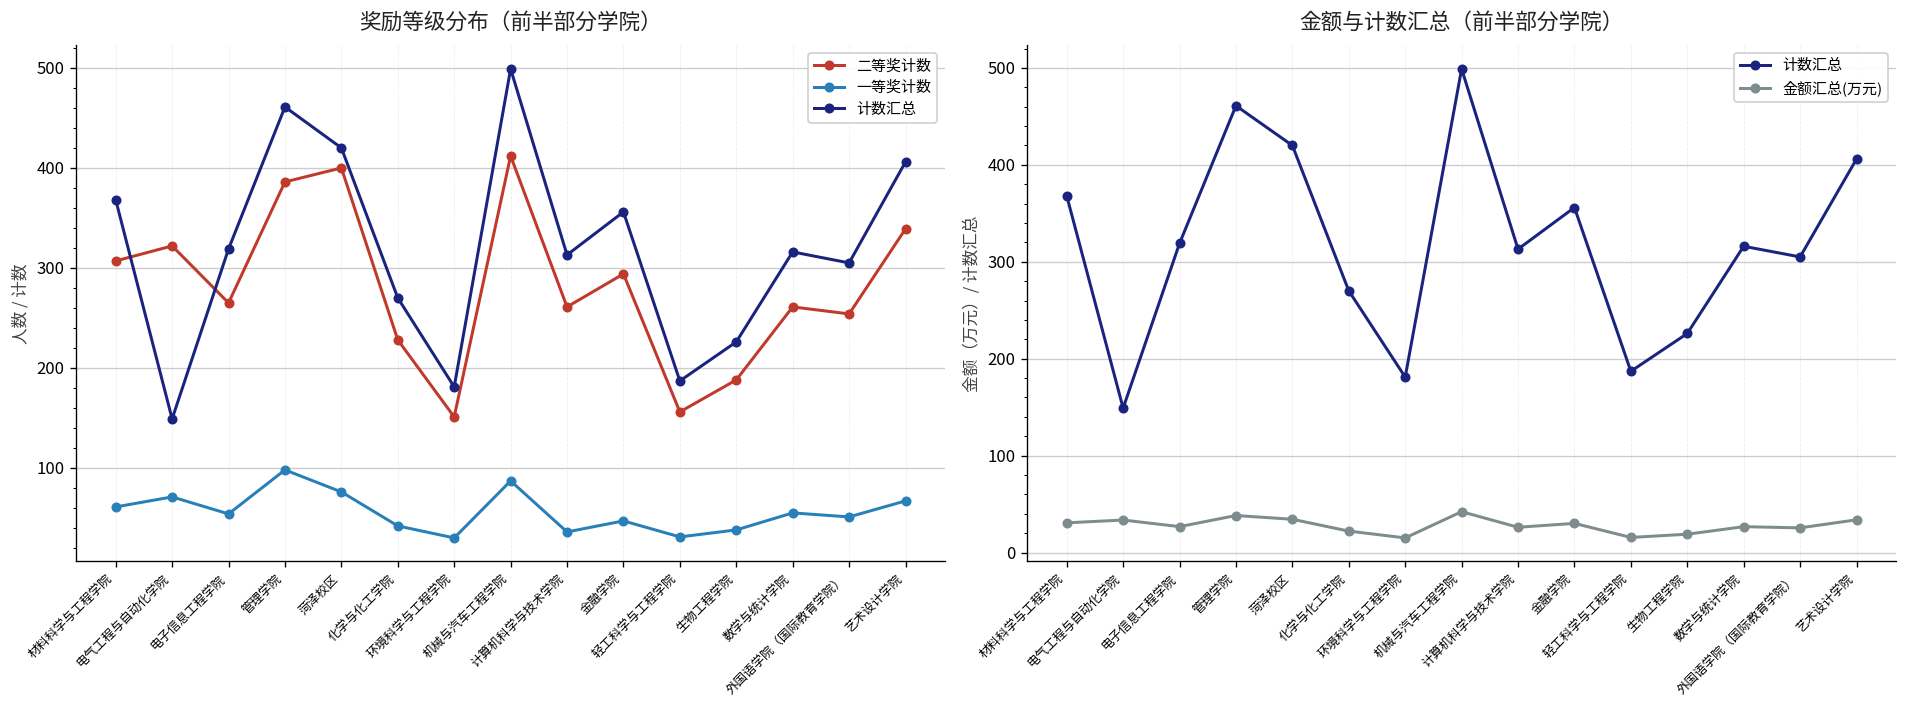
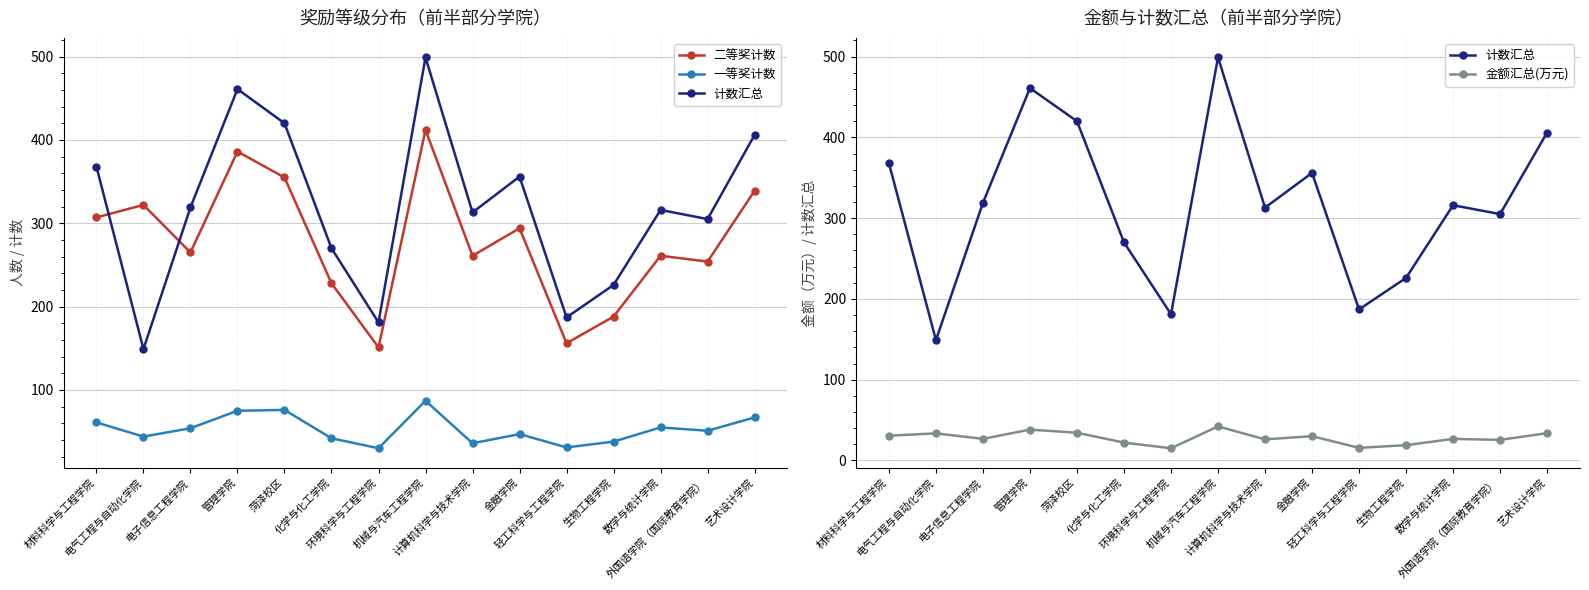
奖励等级分布（前半部分学院）, 一等奖计数, 电气工程与自动化学院: 70 -> 40
奖励等级分布（前半部分学院）, 一等奖计数, 管理学院: 100 -> 80
奖励等级分布（前半部分学院）, 二等奖计数, 菏泽校区: 400 -> 360
